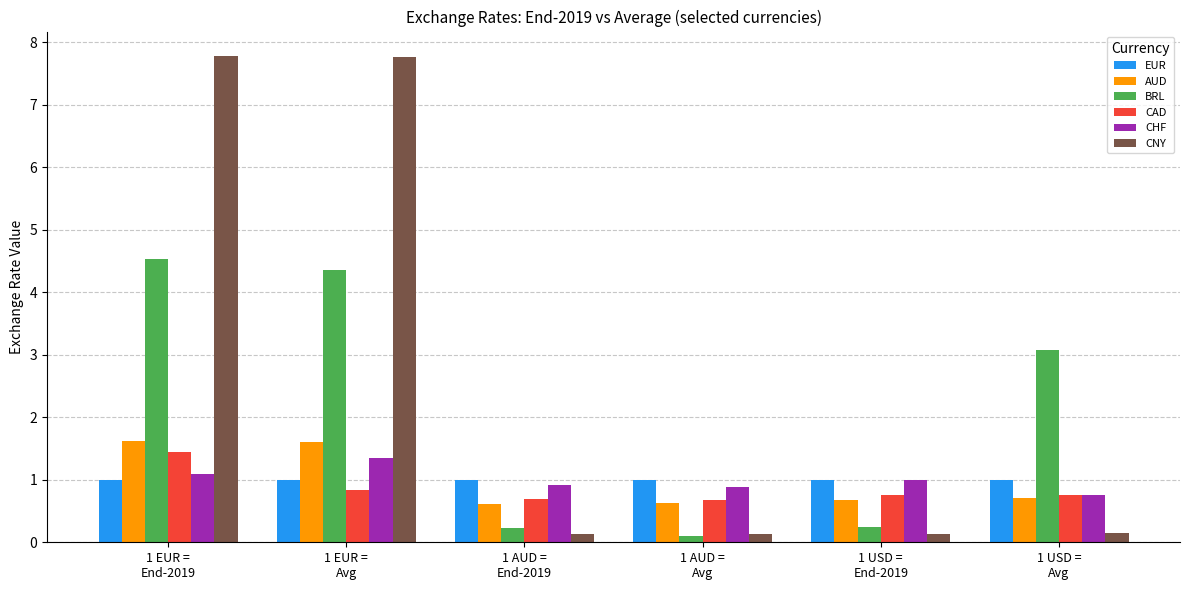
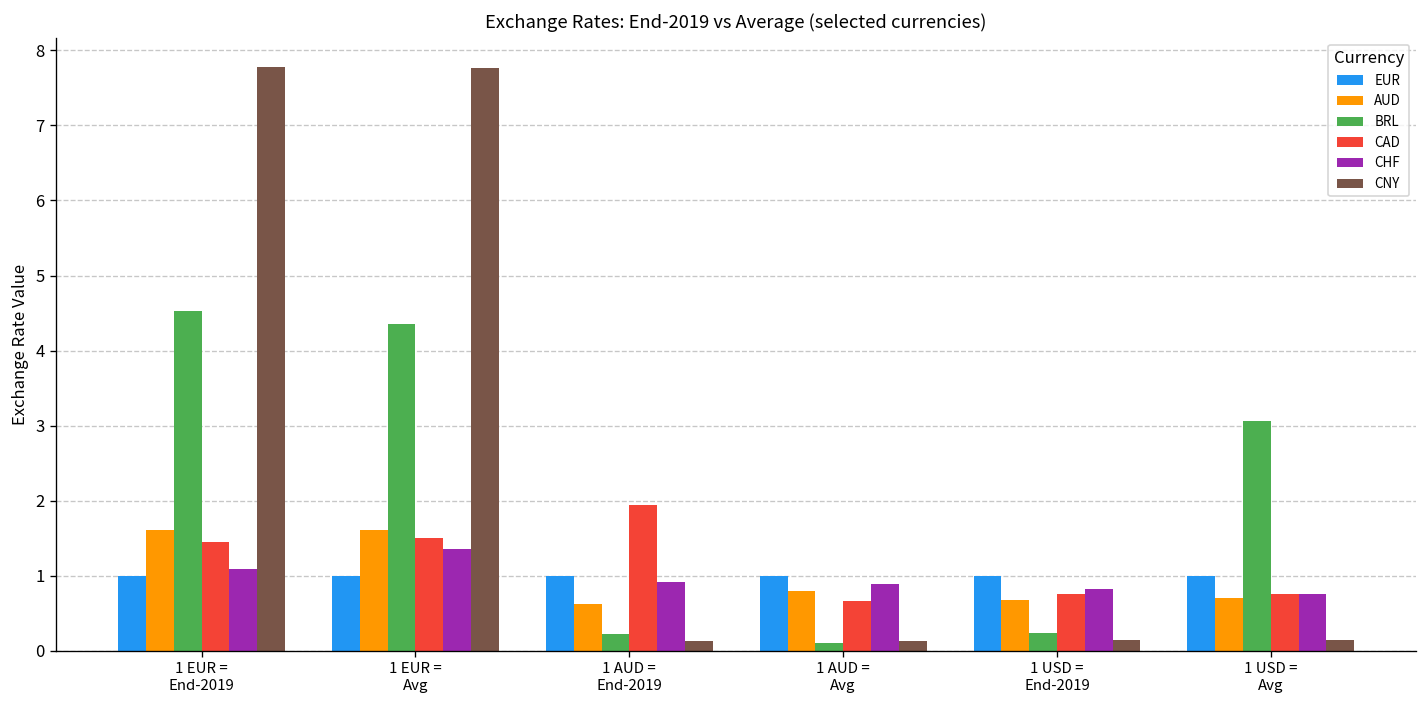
CAD, 1 EUR = Avg: 0.8 -> 1.5
CAD, 1 AUD = End-2019: 0.7 -> 1.9
AUD, 1 AUD = Avg: 0.6 -> 0.8
CHF, 1 USD = End-2019: 1.0 -> 0.8
